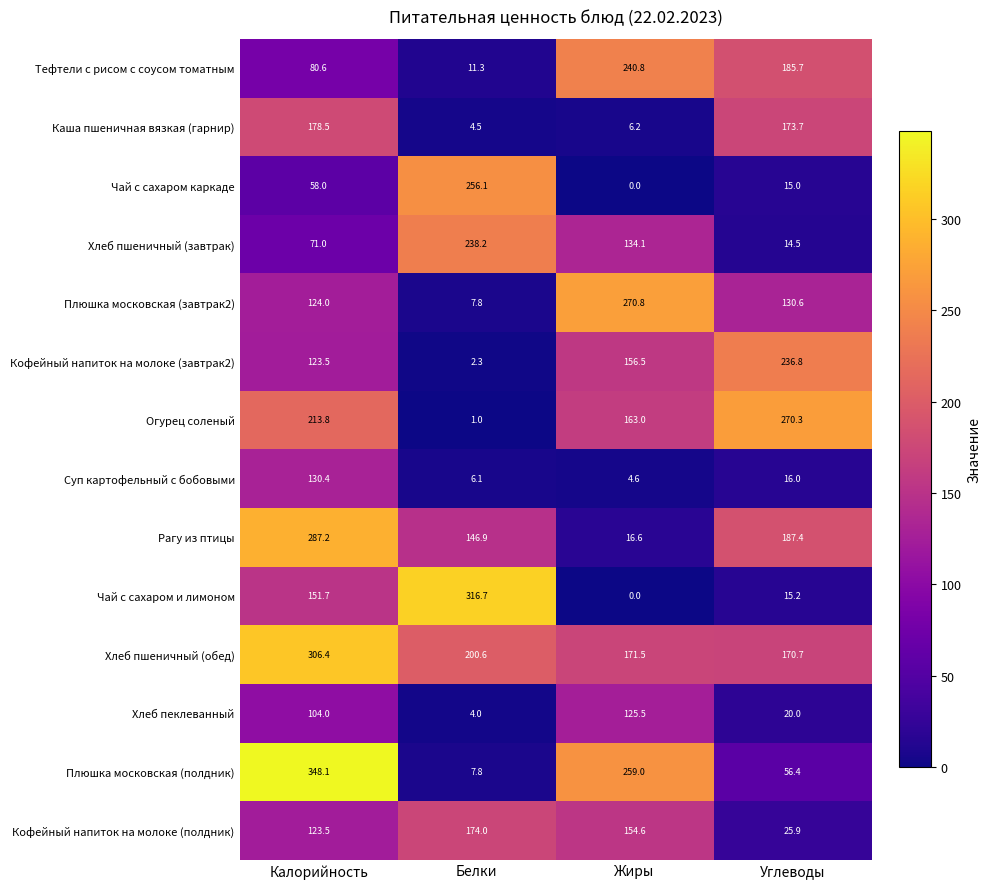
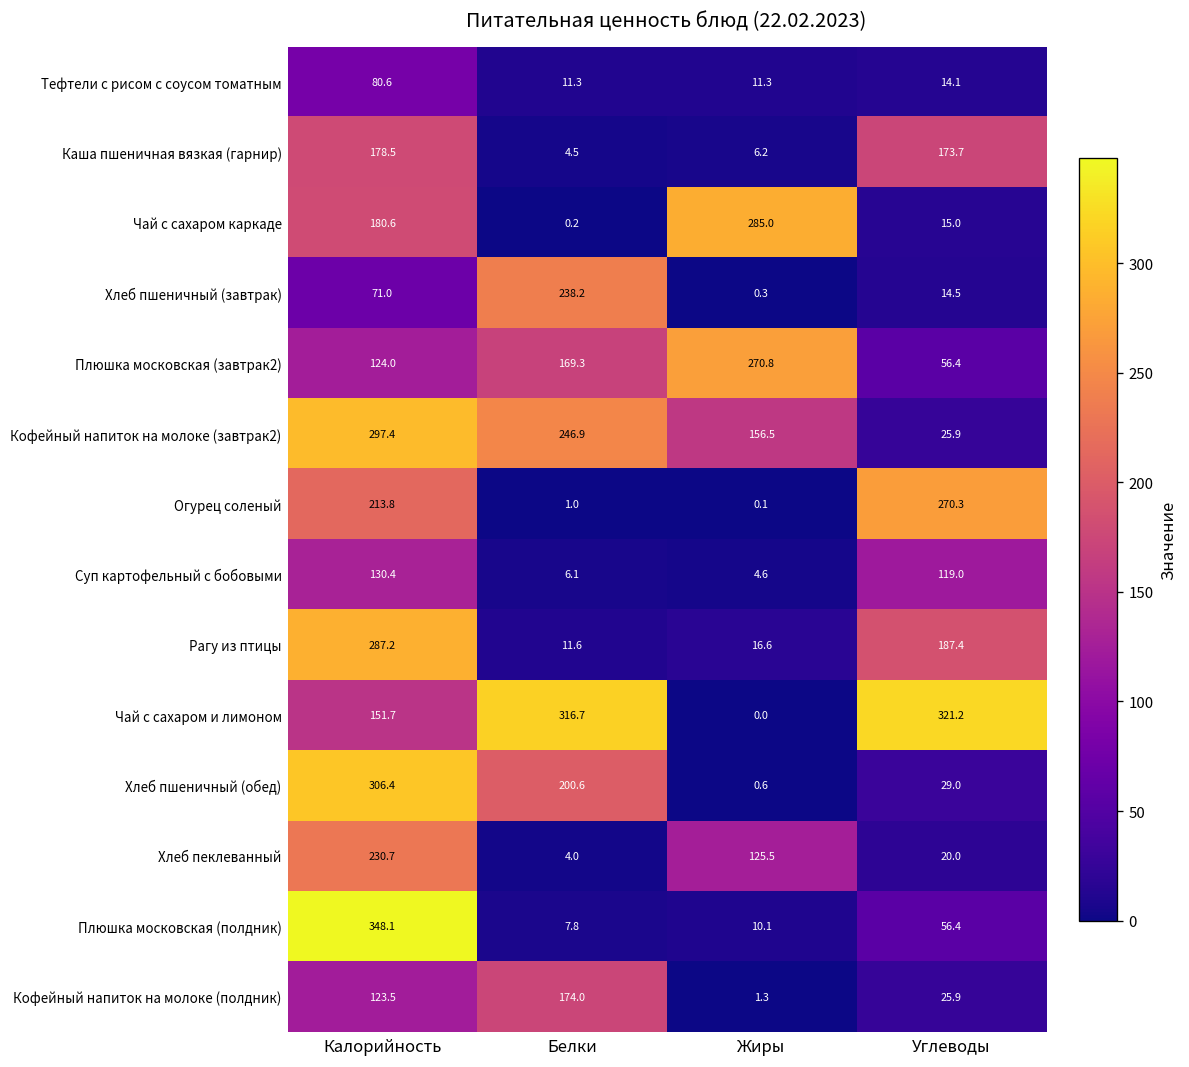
Тефтели с рисом с соусом томатным, Жиры: 240.8 -> 11.3
Тефтели с рисом с соусом томатным, Углеводы: 185.7 -> 14.1
Чай с сахаром каркаде, Калорийность: 58.0 -> 180.6
Чай с сахаром каркаде, Белки: 256.1 -> 0.2
Чай с сахаром каркаде, Жиры: 0.0 -> 285.0
Хлеб пшеничный (завтрак), Жиры: 134.1 -> 0.3
Плюшка московская (завтрак2), Белки: 7.8 -> 169.3
Плюшка московская (завтрак2), Углеводы: 130.6 -> 56.4
Кофейный напиток на молоке (завтрак2), Калорийность: 123.5 -> 297.4
Кофейный напиток на молоке (завтрак2), Белки: 2.3 -> 246.9
Кофейный напиток на молоке (завтрак2), Углеводы: 236.8 -> 25.9
Огурец соленый, Жиры: 163.0 -> 0.1
Суп картофельный с бобовыми, Углеводы: 16.0 -> 119.0
Рагу из птицы, Белки: 146.9 -> 11.6
Чай с сахаром и лимоном, Углеводы: 15.2 -> 321.2
Хлеб пшеничный (обед), Жиры: 171.5 -> 0.6
Хлеб пшеничный (обед), Углеводы: 170.7 -> 29.0
Хлеб пеклеванный, Калорийность: 104.0 -> 230.7
Плюшка московская (полдник), Жиры: 259.0 -> 10.1
Кофейный напиток на молоке (полдник), Жиры: 154.6 -> 1.3
